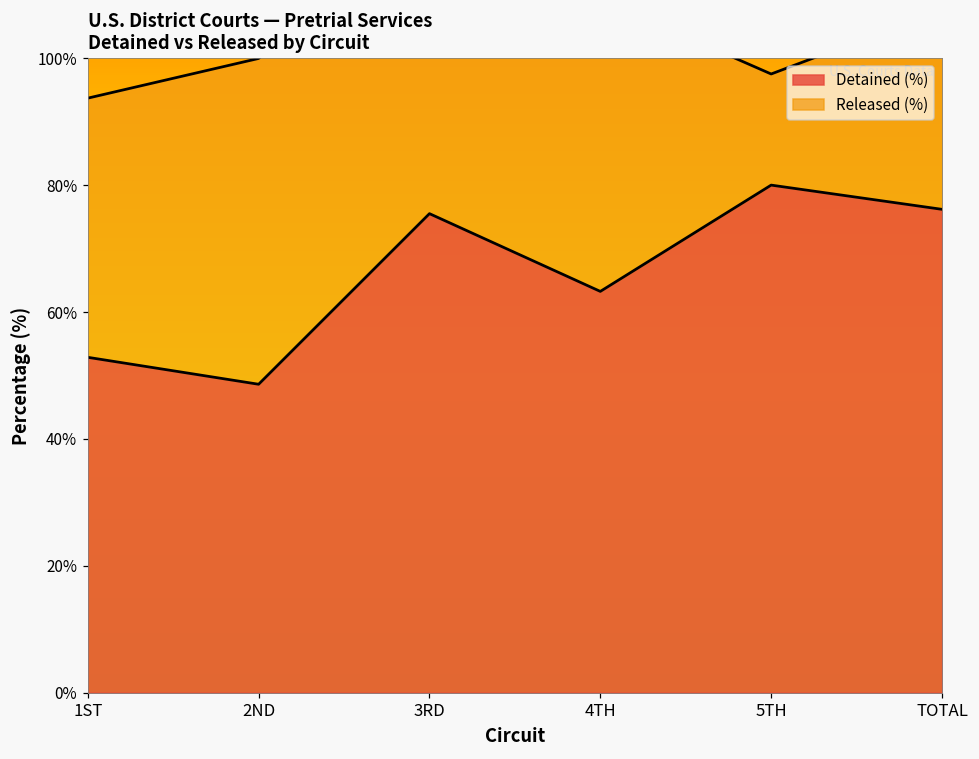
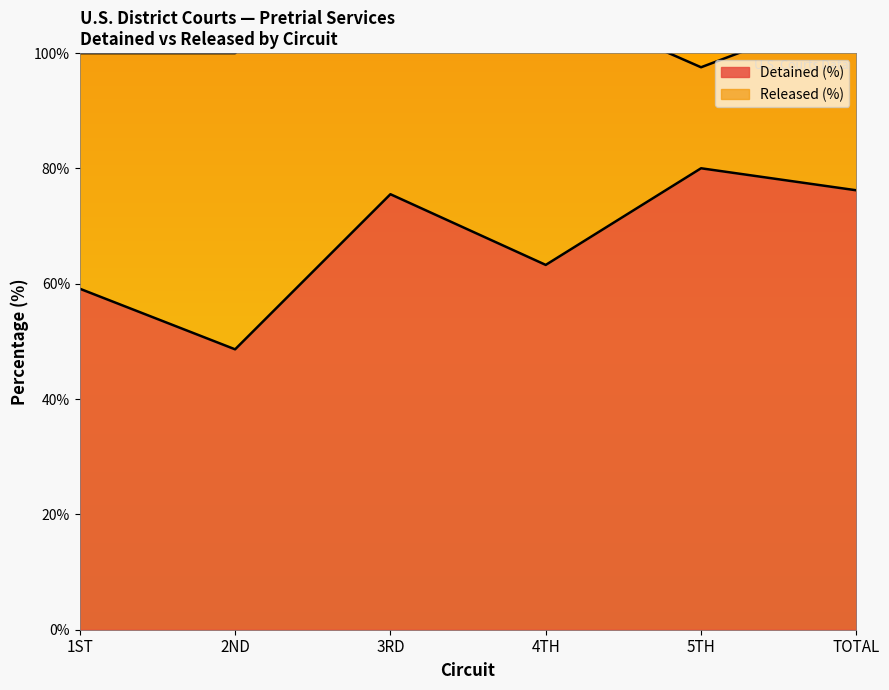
Detained (%), 1ST: 53% -> 59%
